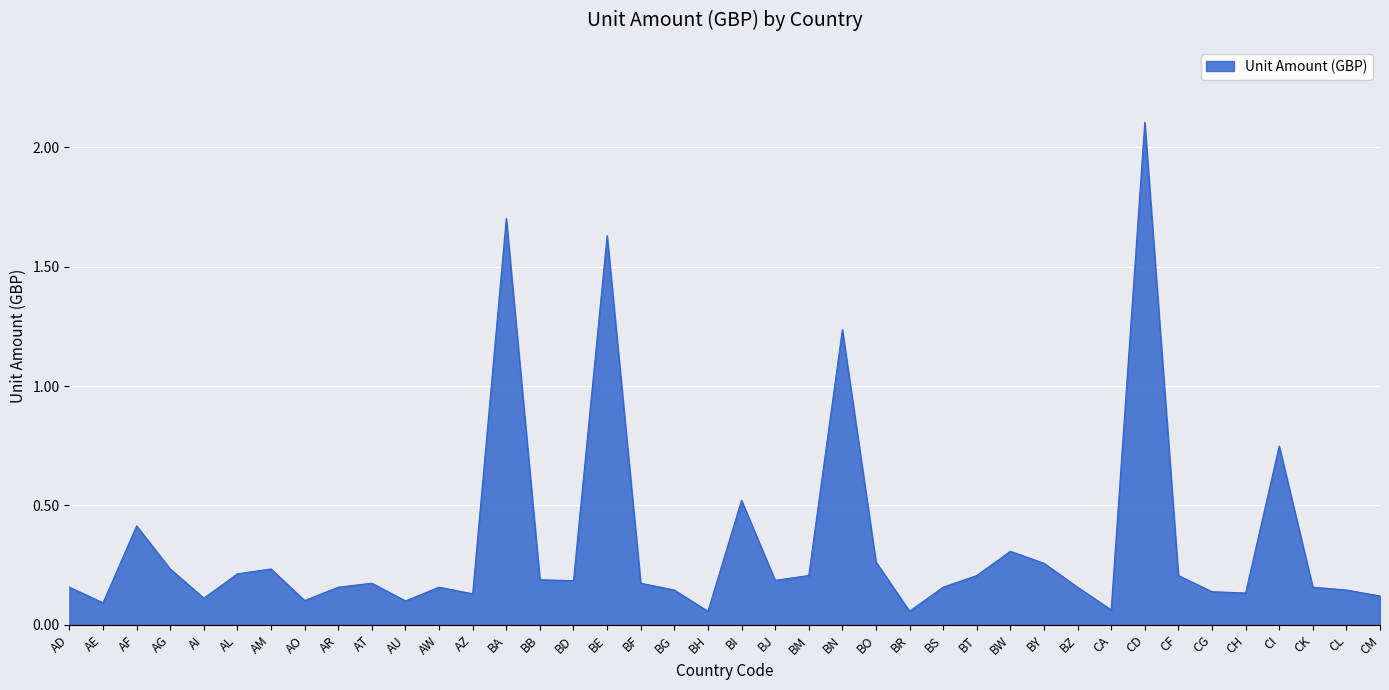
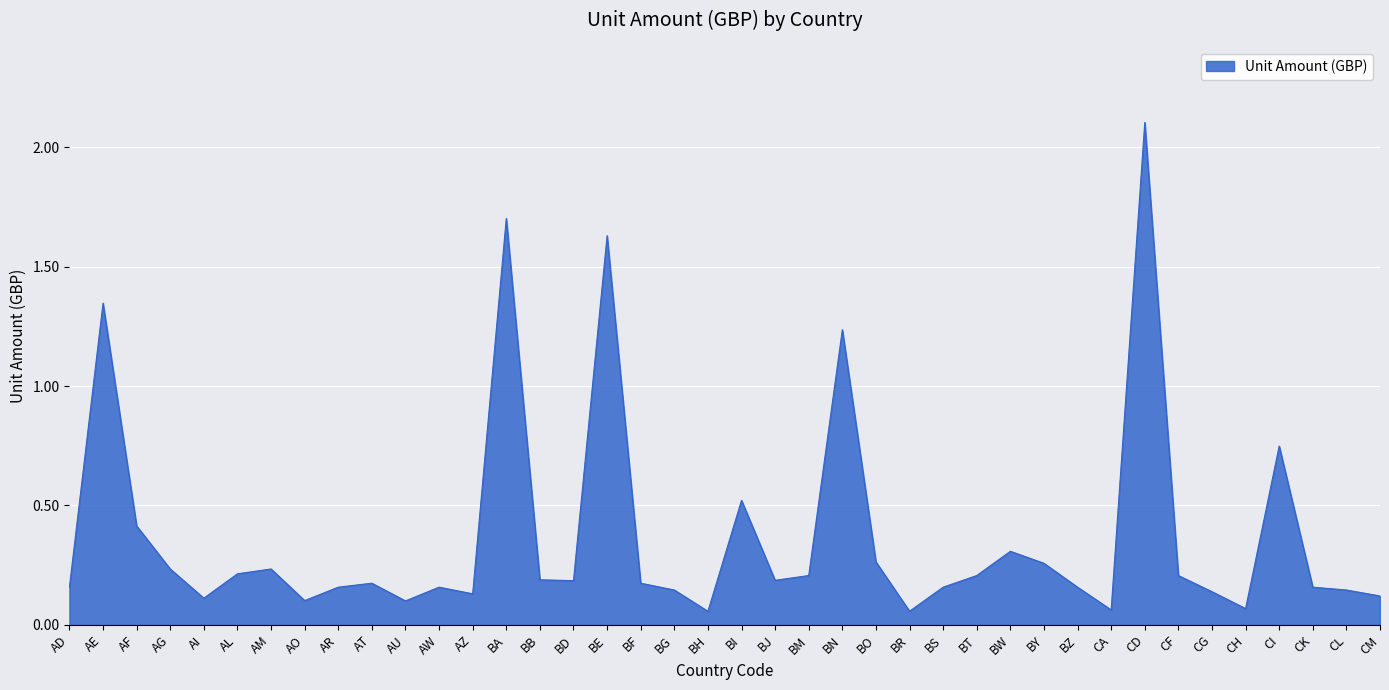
AE: 0.09 -> 1.35
CH: 0.13 -> 0.07
